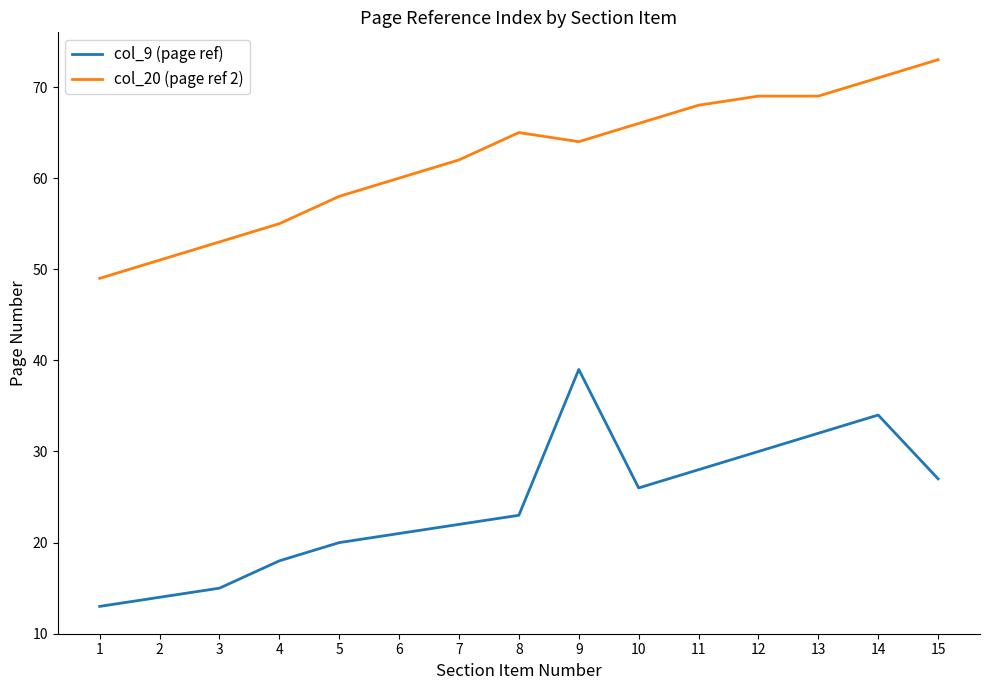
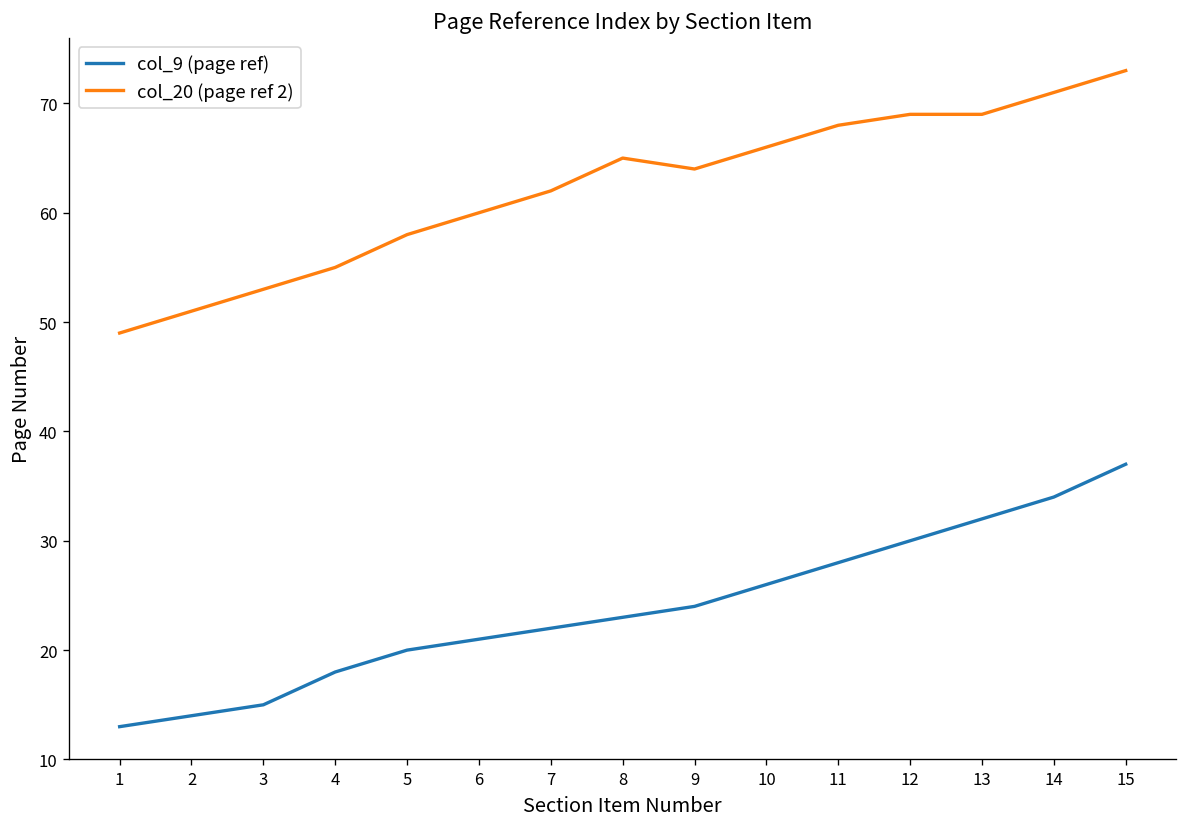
col_9 (page ref), 9: 39 -> 24
col_9 (page ref), 15: 27 -> 37
